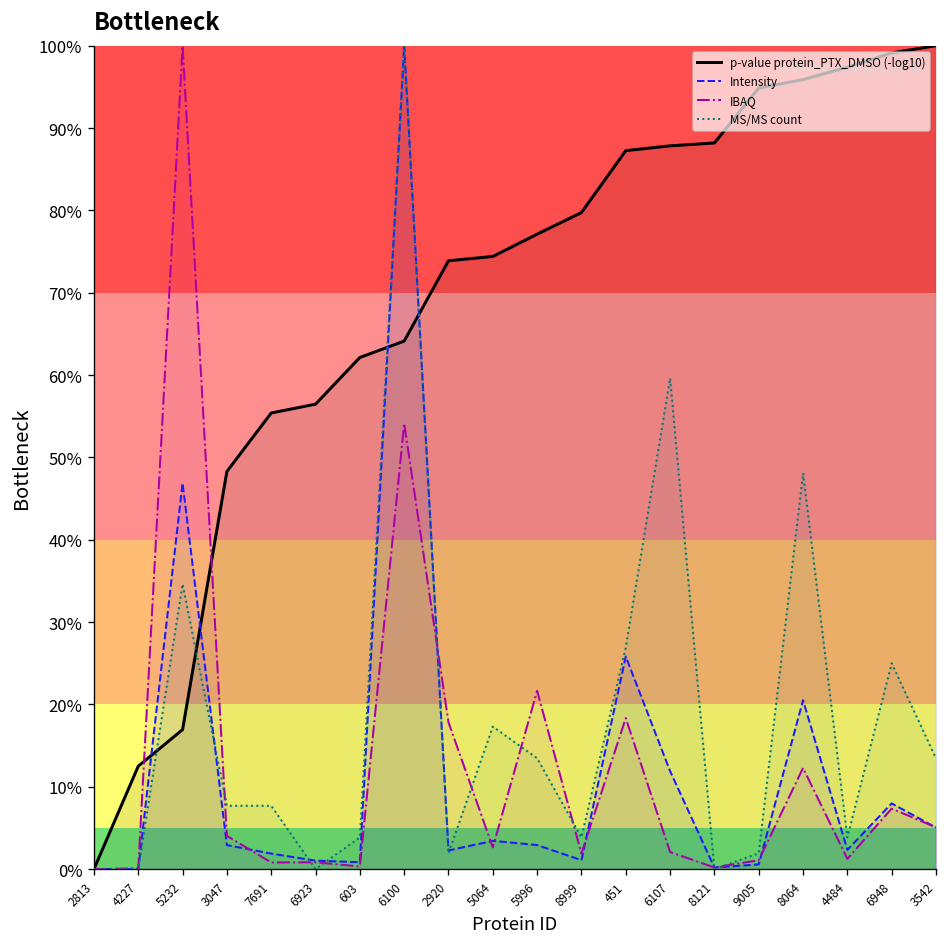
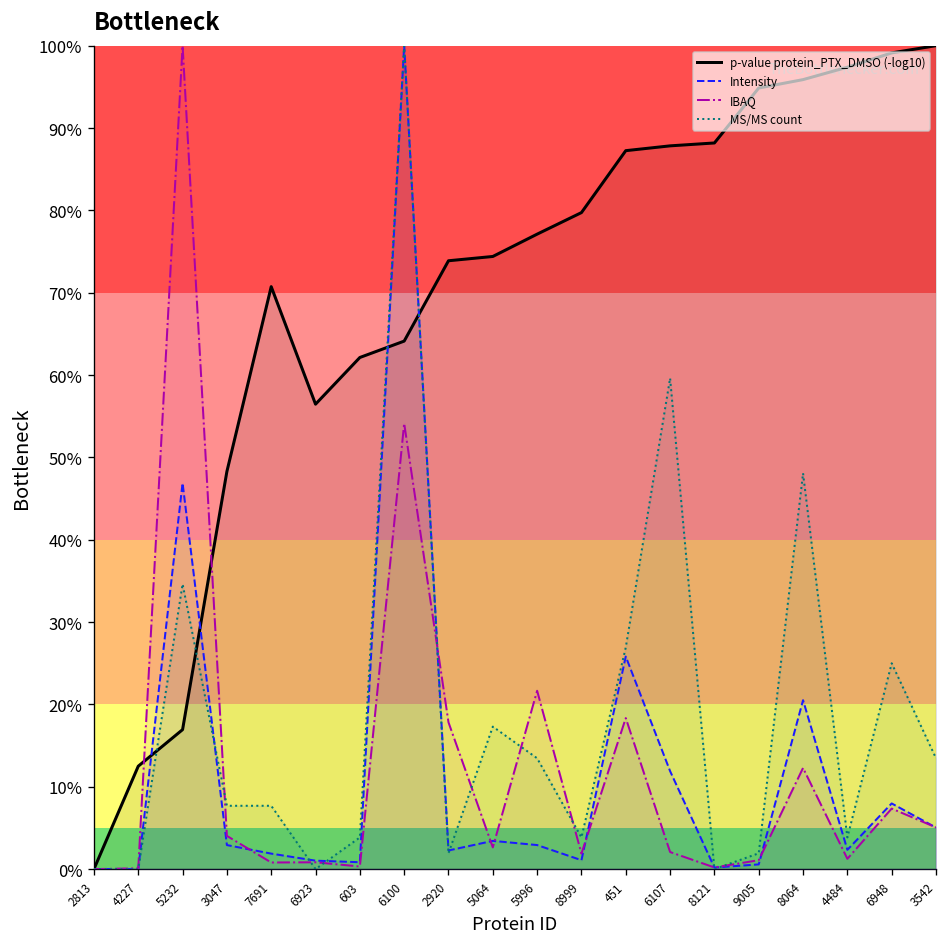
p-value protein_PTX_DMSO (-log10), 7691: 55% -> 71%
